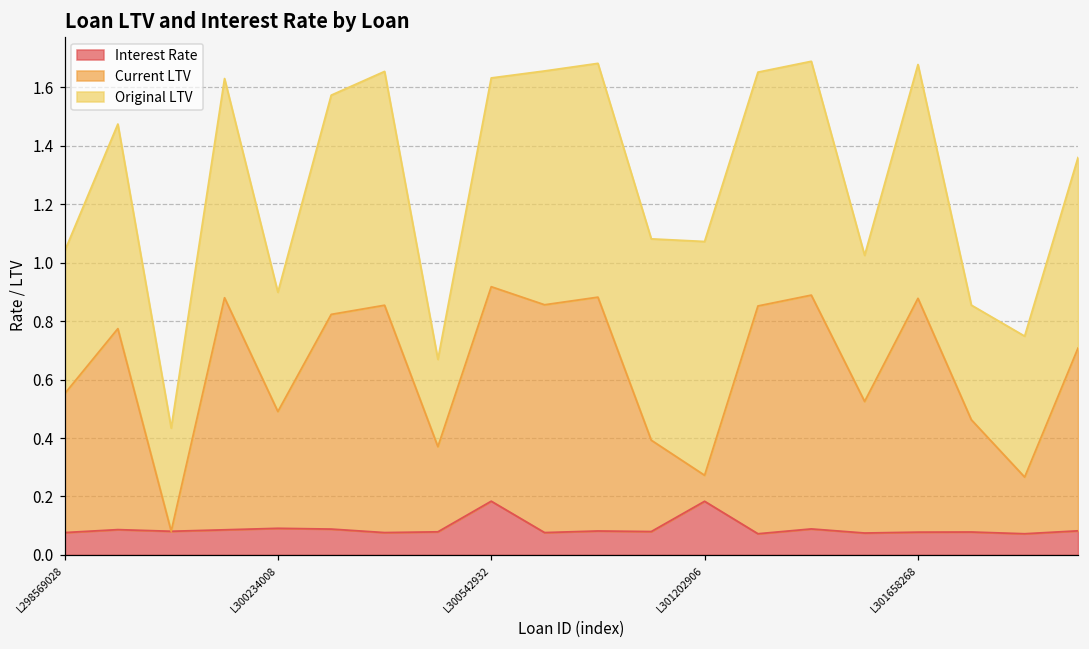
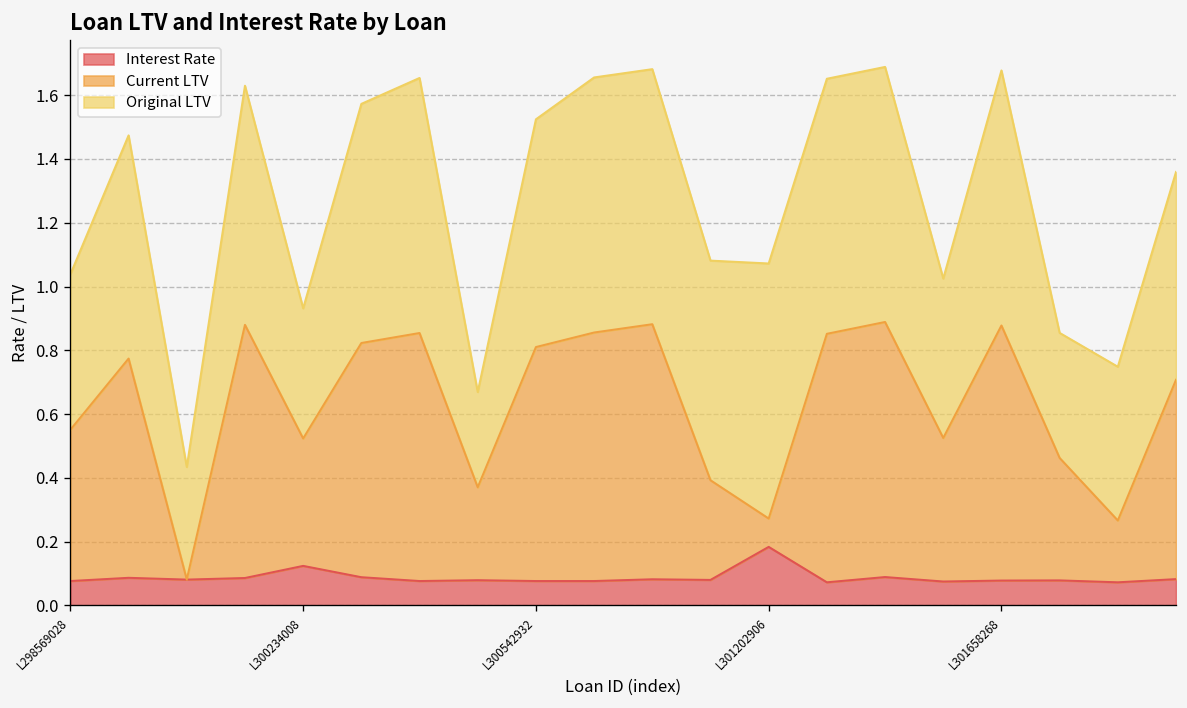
Interest Rate, L300234008: 0.09 -> 0.12
Interest Rate, L300542932: 0.18 -> 0.08
